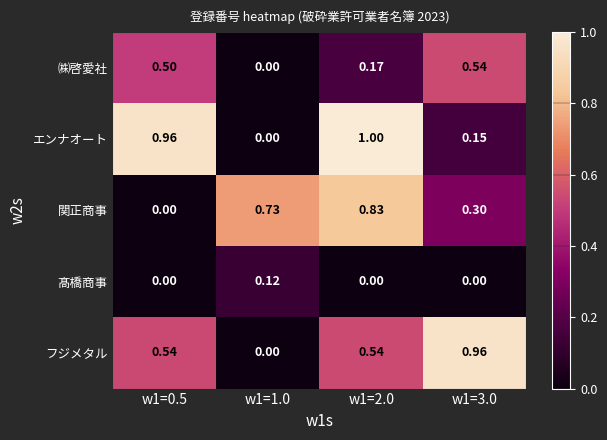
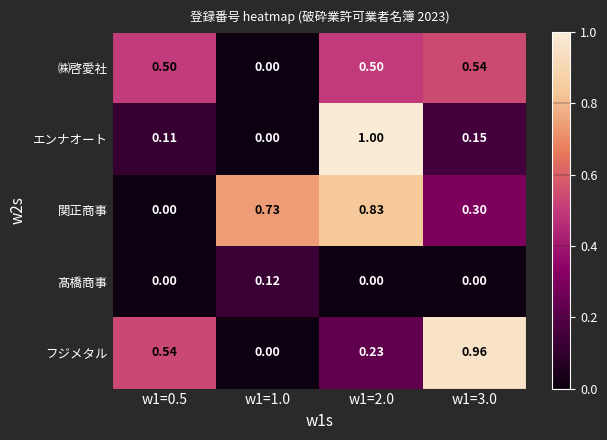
㈱啓愛社, w1=2.0: 0.17 -> 0.50
エンナオート, w1=0.5: 0.96 -> 0.11
フジメタル, w1=2.0: 0.54 -> 0.23
